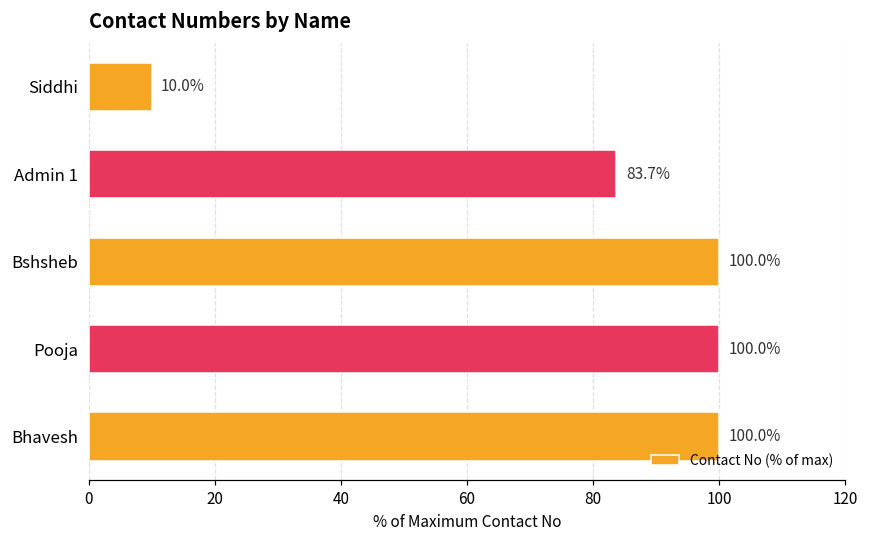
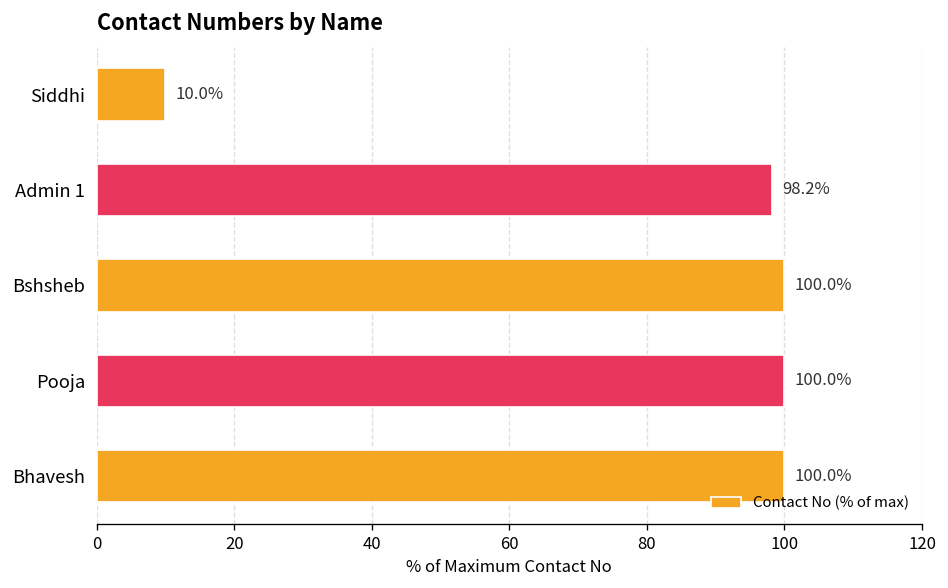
Admin 1: 83.7% -> 98.2%
